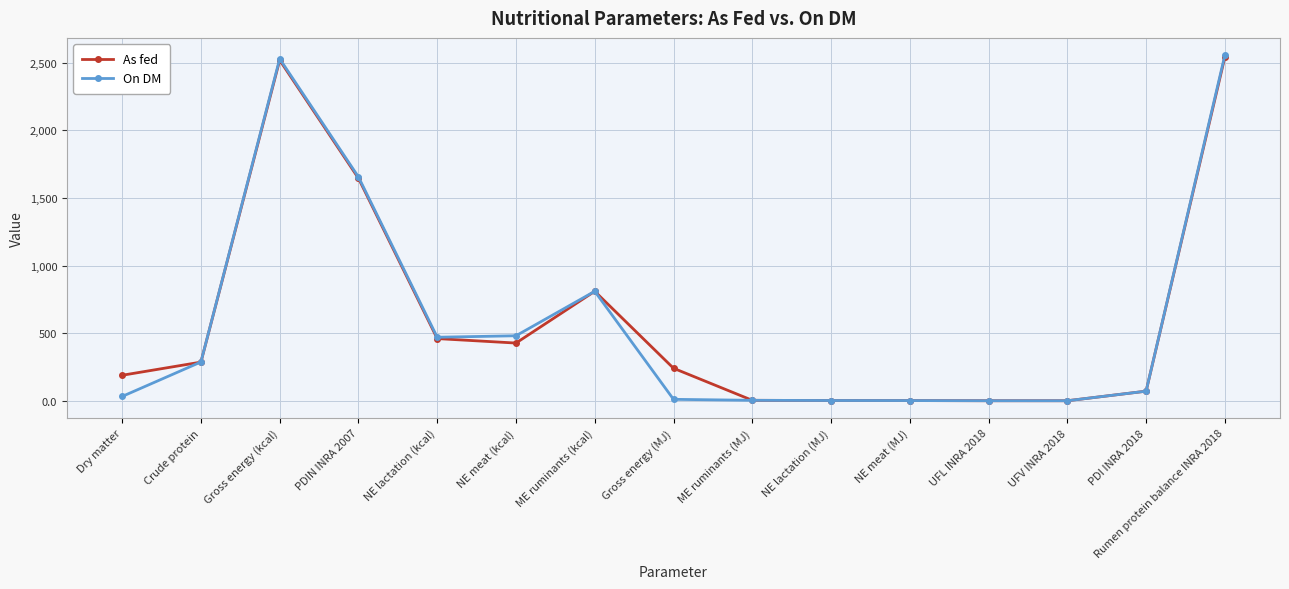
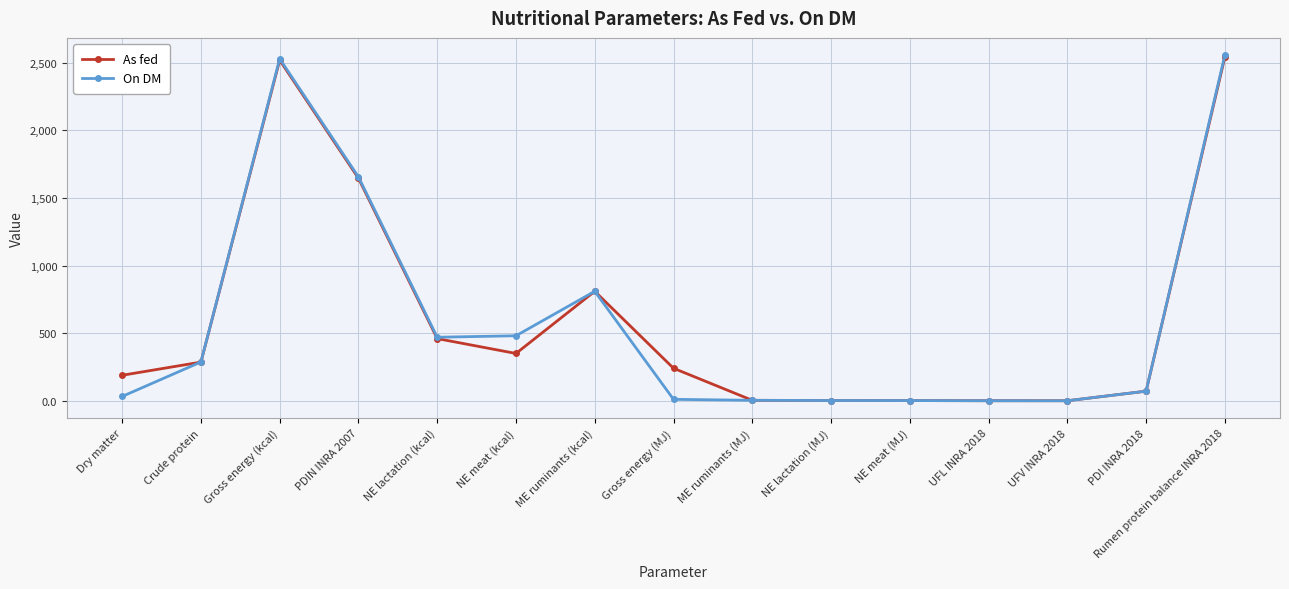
As fed, NE meat (kcal): 430 -> 350
